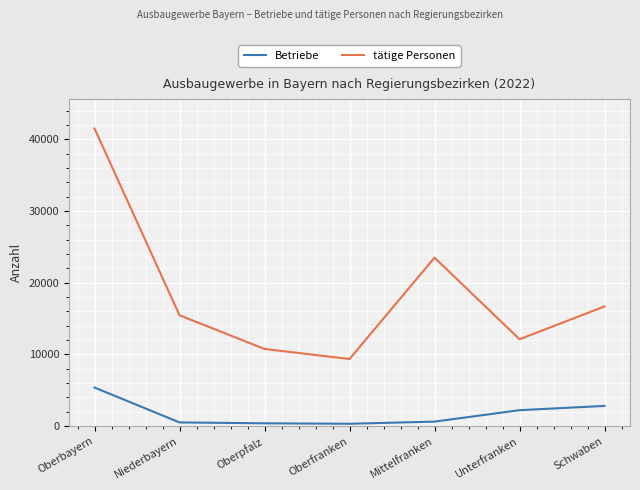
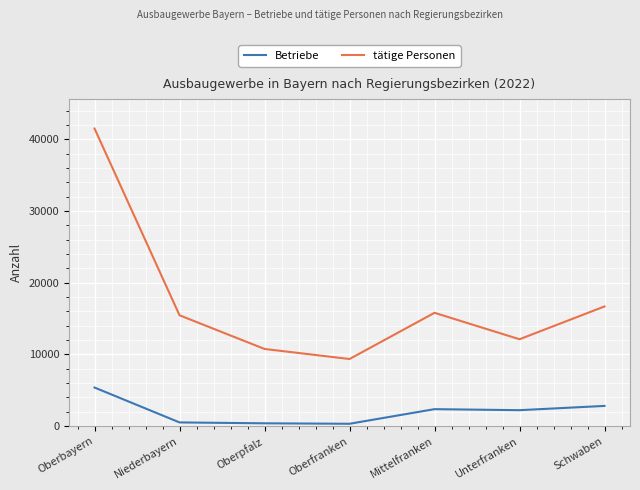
Betriebe, Mittelfranken: 1000 -> 2000
tätige Personen, Mittelfranken: 24000 -> 16000
